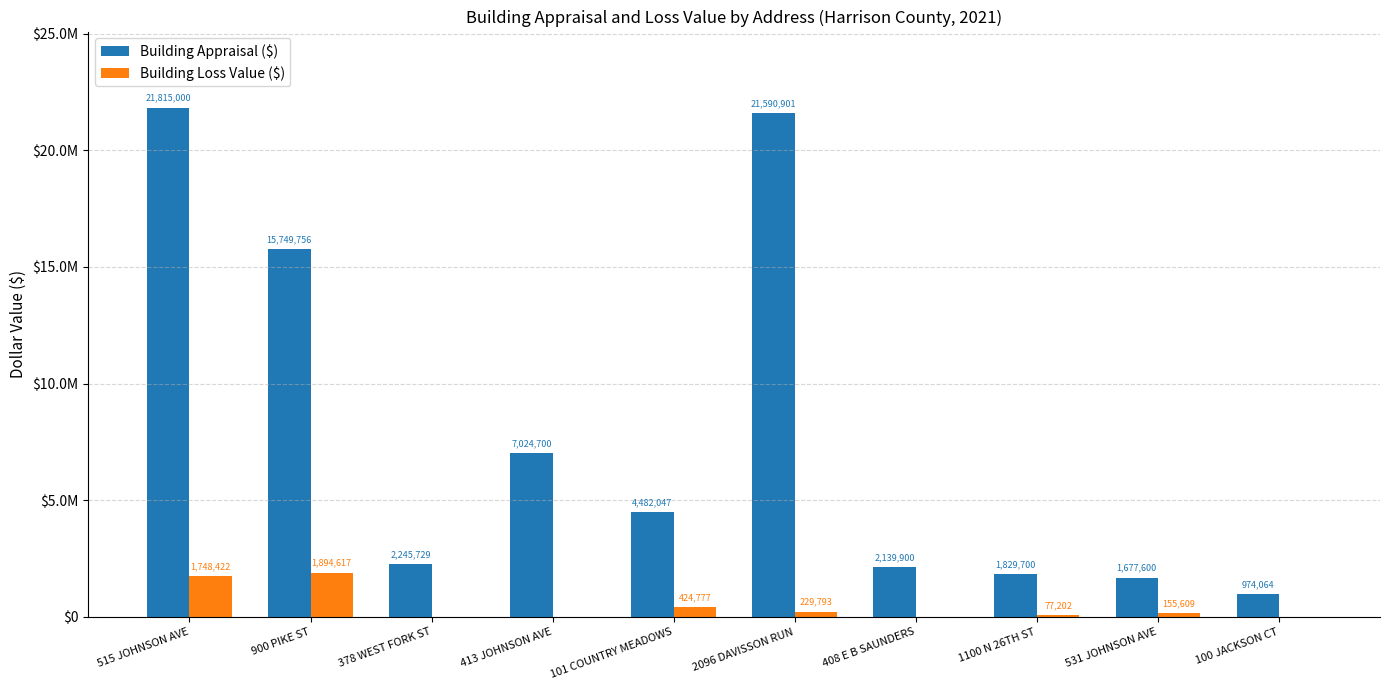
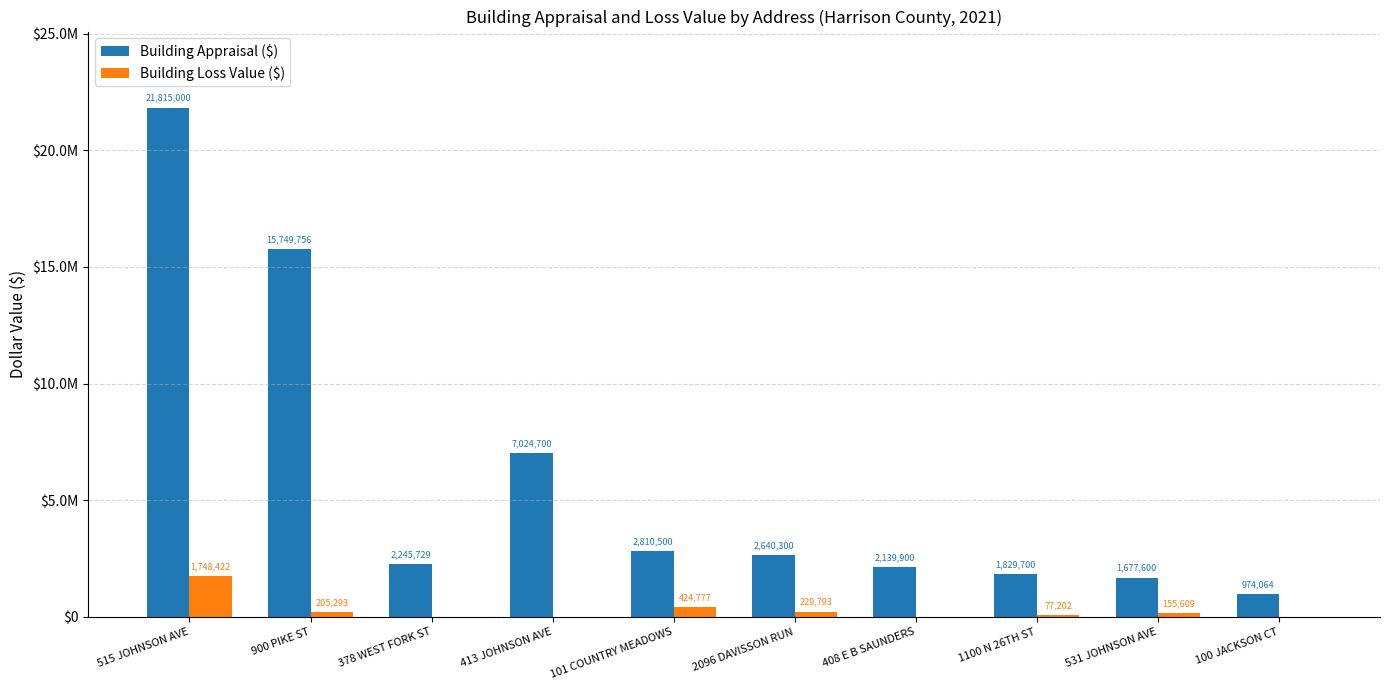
Building Loss Value ($), 900 PIKE ST: 1,894,617 -> 205,293
Building Appraisal ($), 101 COUNTRY MEADOWS: 4,482,047 -> 2,810,500
Building Appraisal ($), 2096 DAVISSON RUN: 21,590,901 -> 2,640,300
